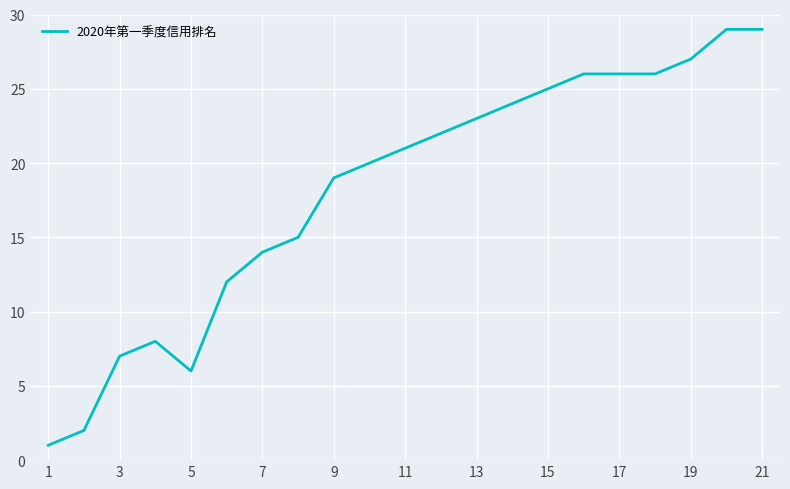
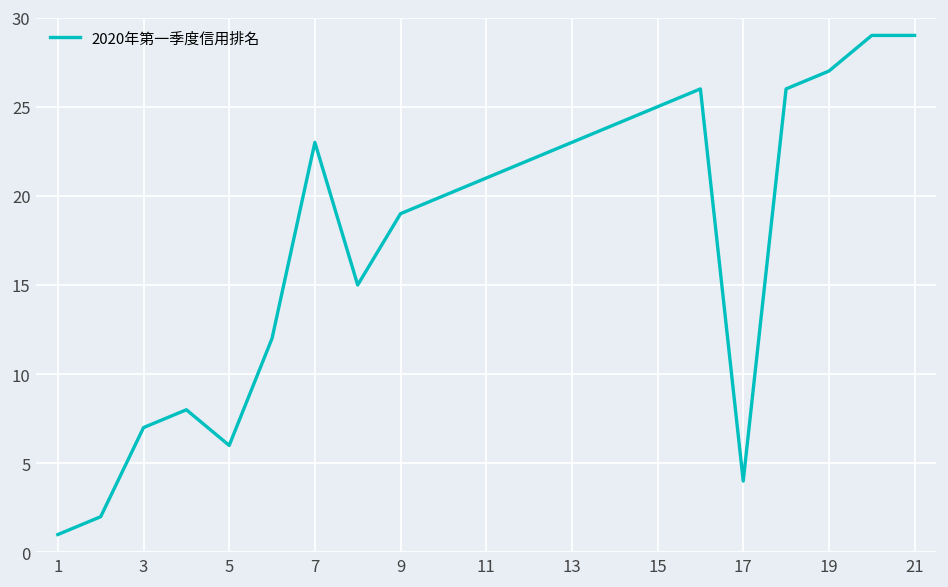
7: 14 -> 23
17: 26 -> 4
